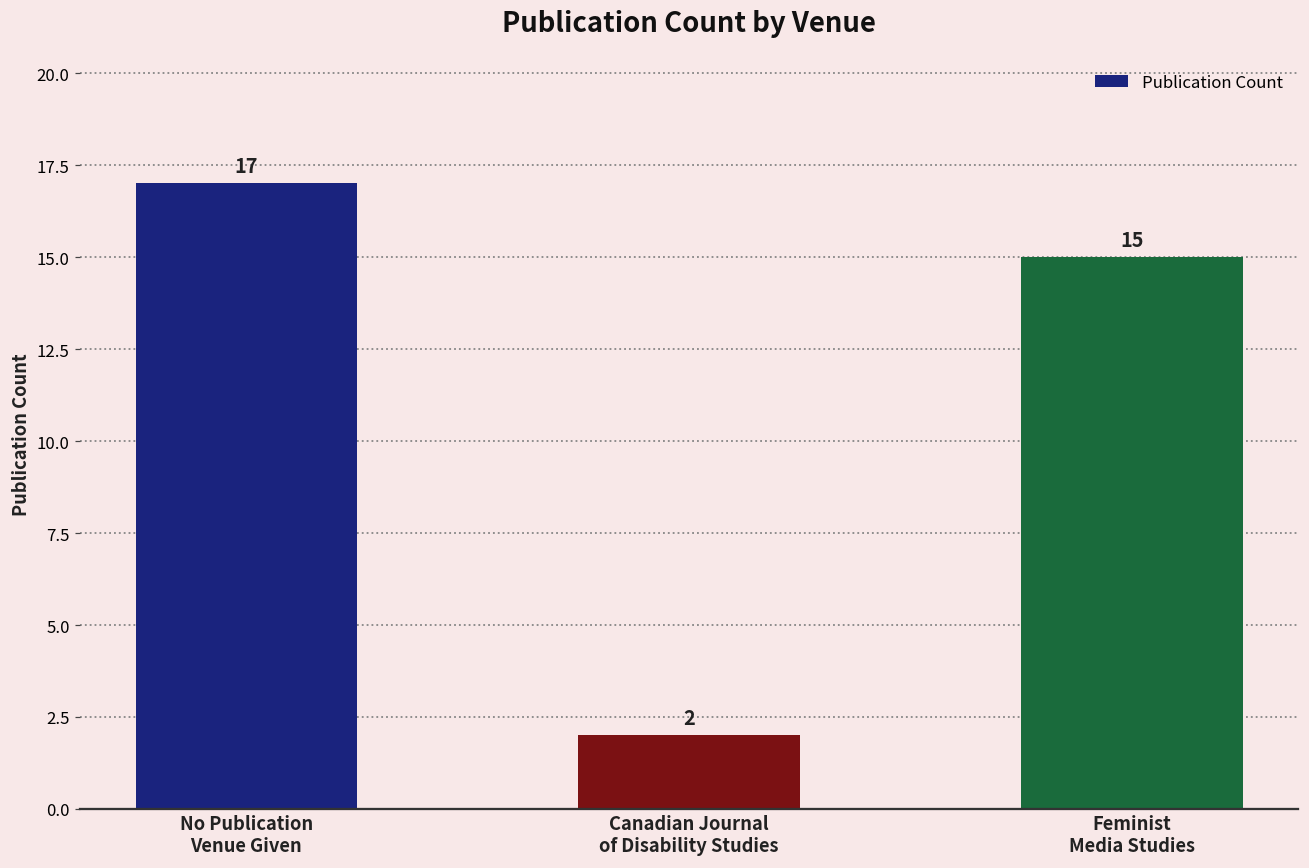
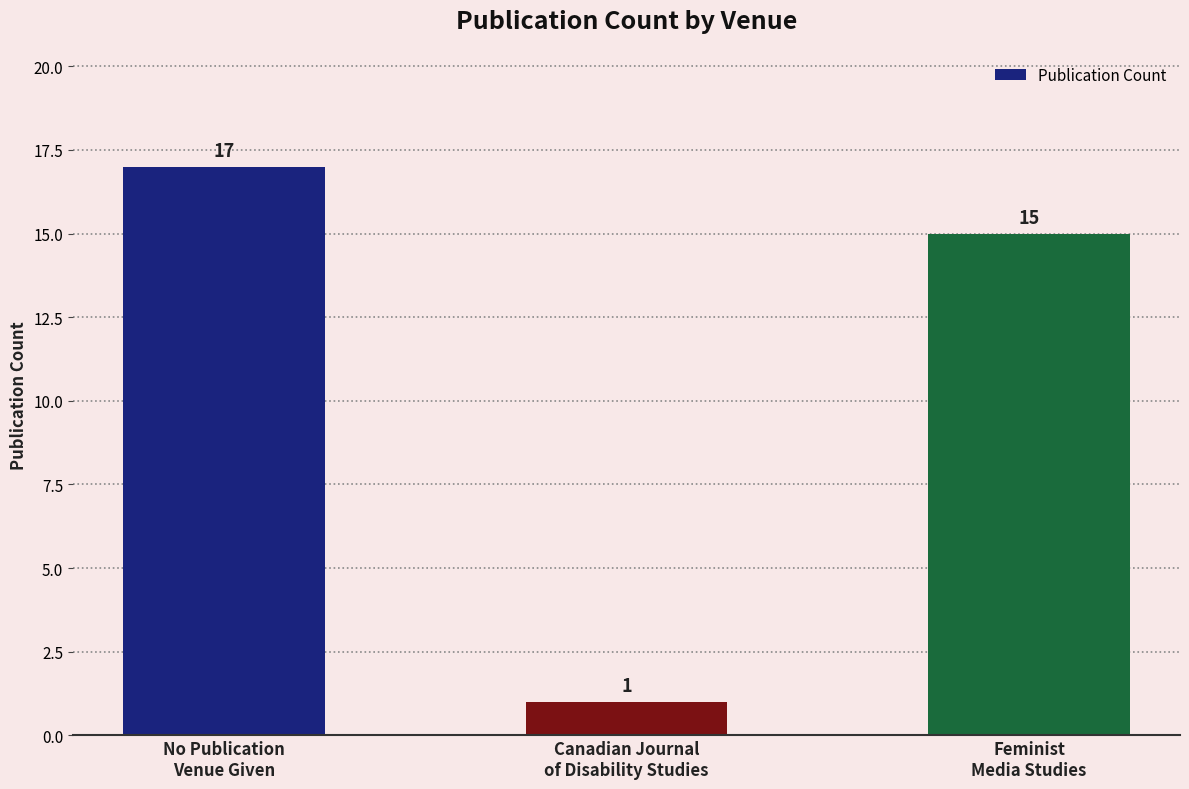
Canadian Journal of Disability Studies: 2 -> 1
